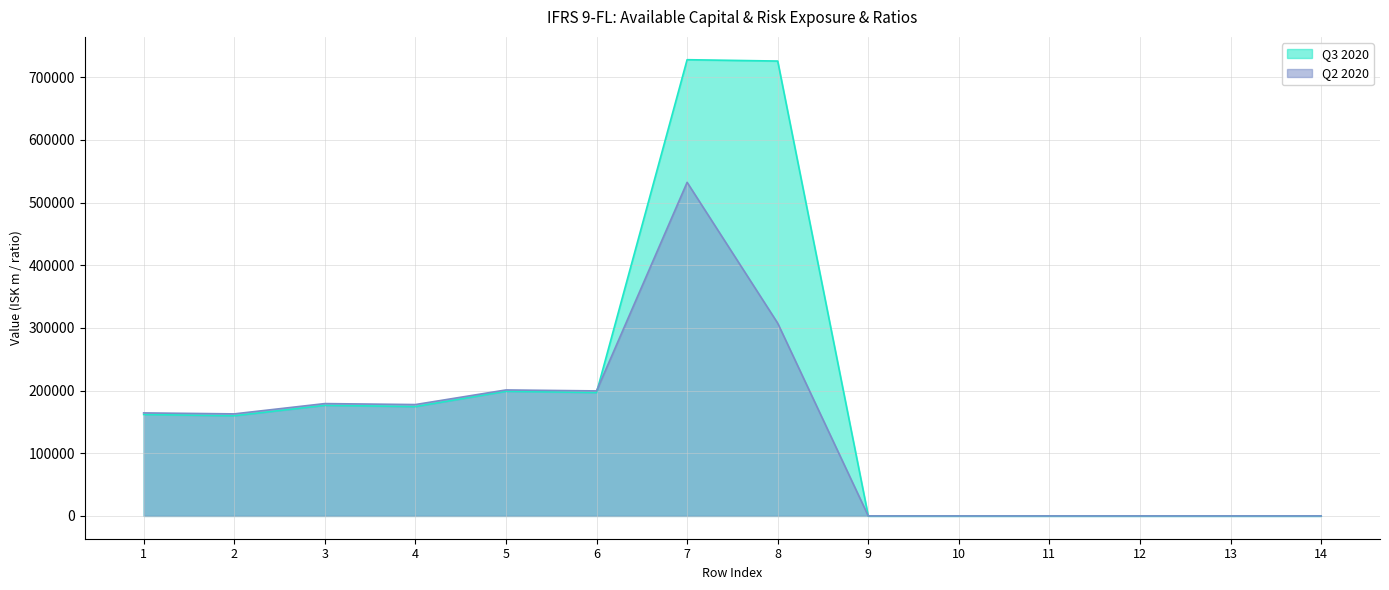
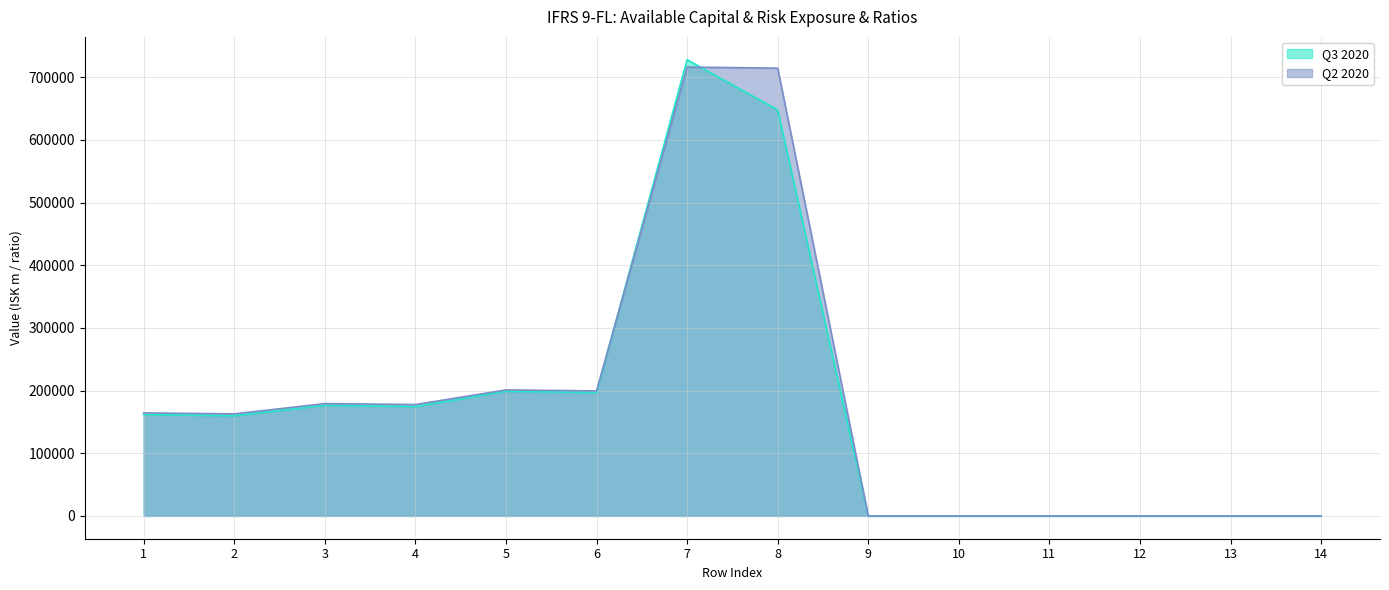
Q2 2020, 7: 530000 -> 720000
Q3 2020, 8: 730000 -> 650000
Q2 2020, 8: 310000 -> 710000
